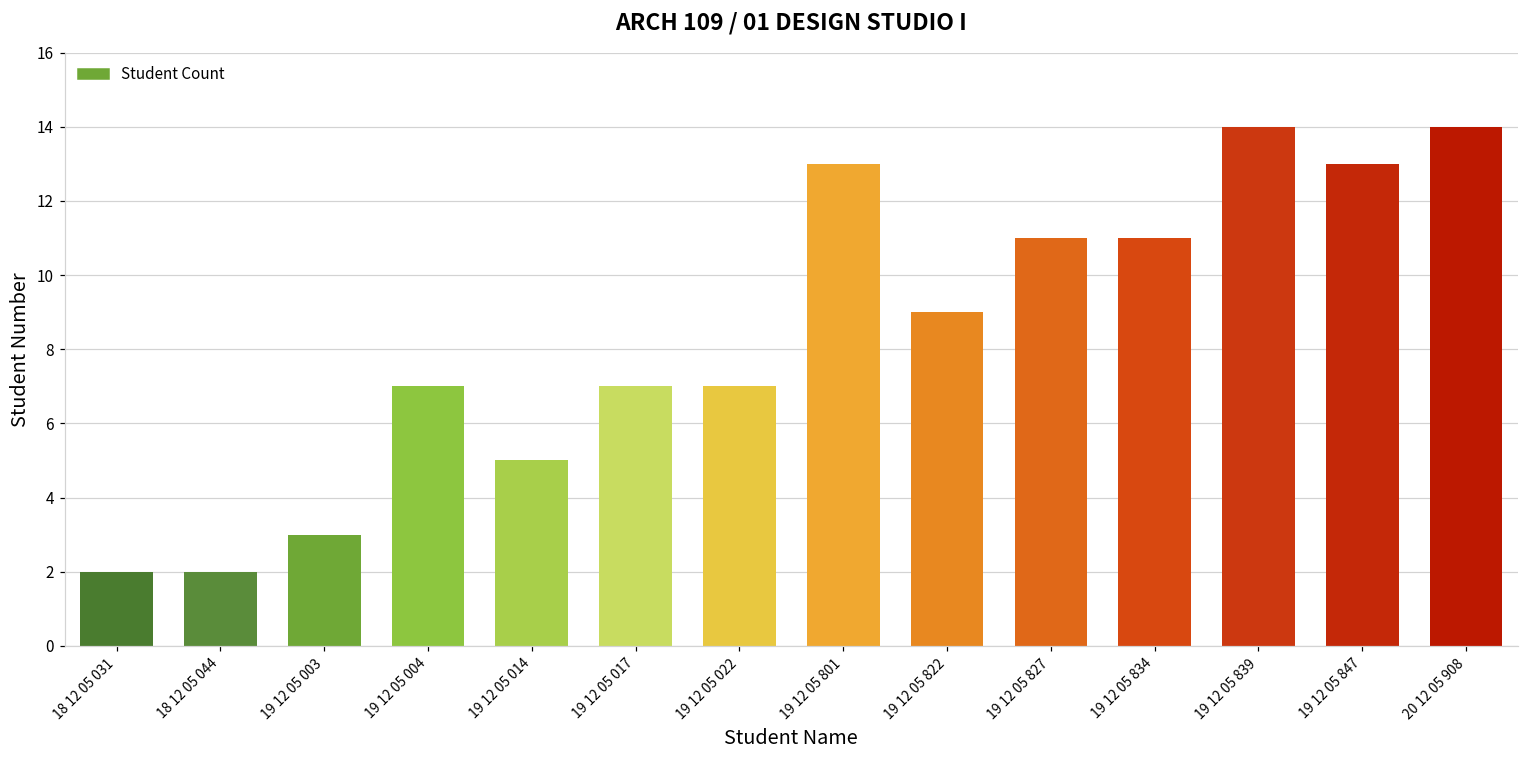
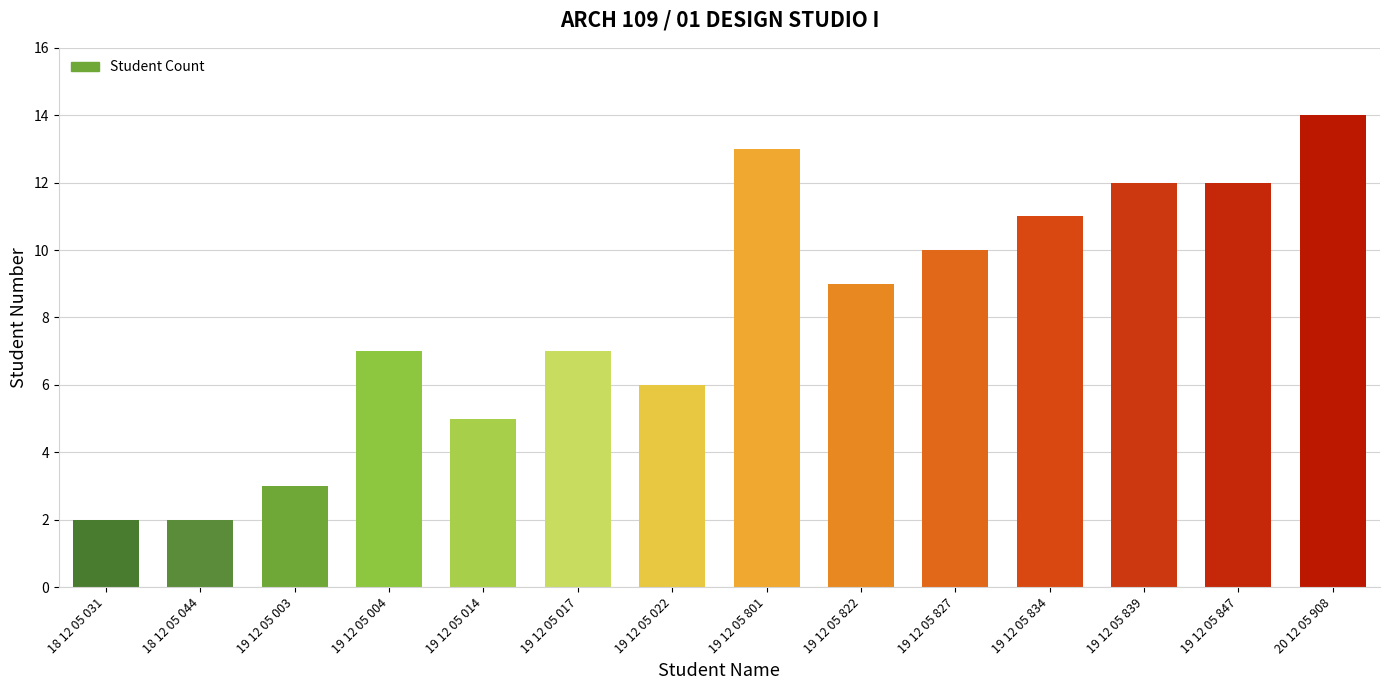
19 12 05 022: 7 -> 6
19 12 05 827: 11 -> 10
19 12 05 839: 14 -> 12
19 12 05 847: 13 -> 12
